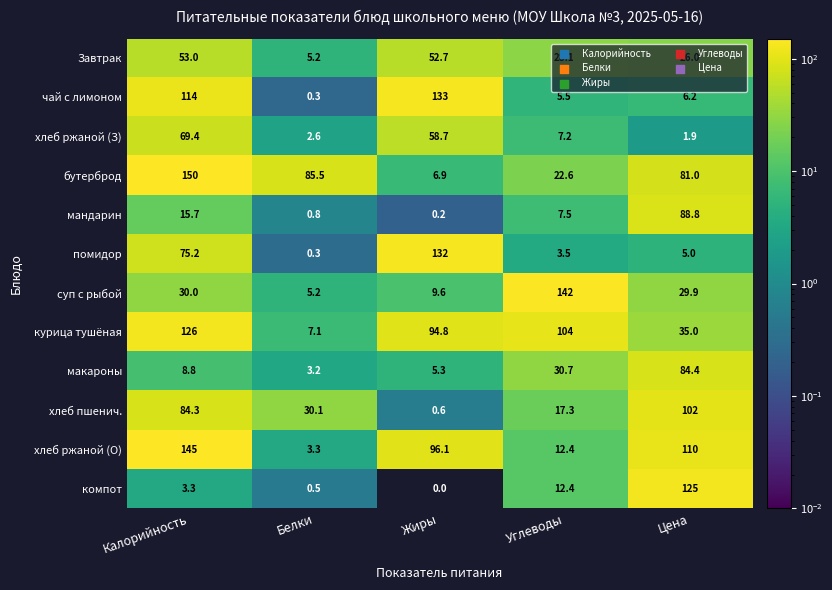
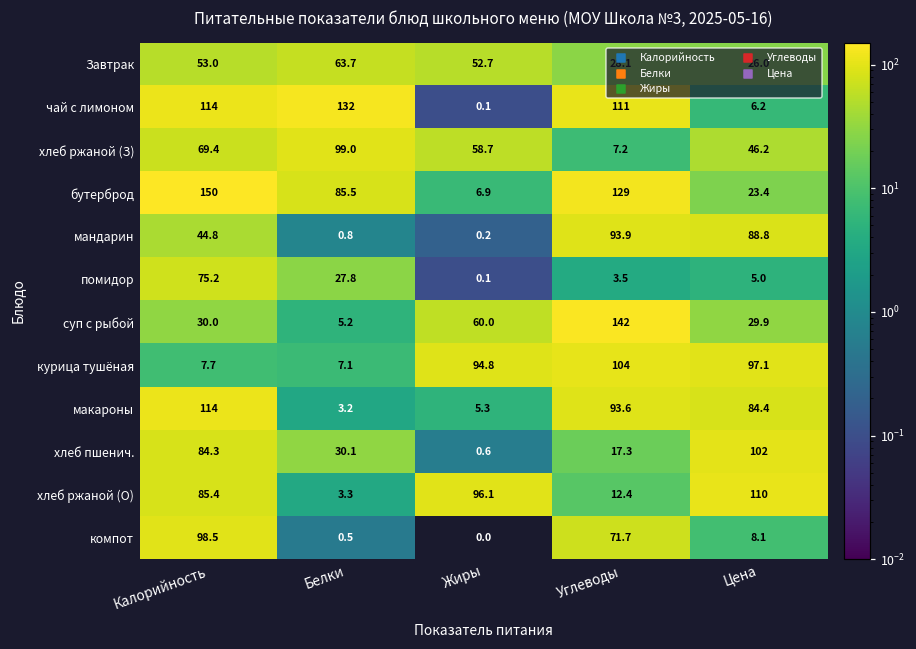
Завтрак, Белки: 5.2 -> 63.7
чай с лимоном, Белки: 0.3 -> 132
чай с лимоном, Жиры: 133 -> 0.1
чай с лимоном, Углеводы: 5.5 -> 111
хлеб ржаной (З), Белки: 2.6 -> 99.0
хлеб ржаной (З), Цена: 1.9 -> 46.2
бутерброд, Углеводы: 22.6 -> 129
бутерброд, Цена: 81.0 -> 23.4
мандарин, Калорийность: 15.7 -> 44.8
мандарин, Углеводы: 7.5 -> 93.9
помидор, Белки: 0.3 -> 27.8
помидор, Жиры: 132 -> 0.1
суп с рыбой, Жиры: 9.6 -> 60.0
курица тушёная, Калорийность: 126 -> 7.7
курица тушёная, Цена: 35.0 -> 97.1
макароны, Калорийность: 8.8 -> 114
макароны, Углеводы: 30.7 -> 93.6
хлеб ржаной (О), Калорийность: 145 -> 85.4
компот, Калорийность: 3.3 -> 98.5
компот, Углеводы: 12.4 -> 71.7
компот, Цена: 125 -> 8.1
